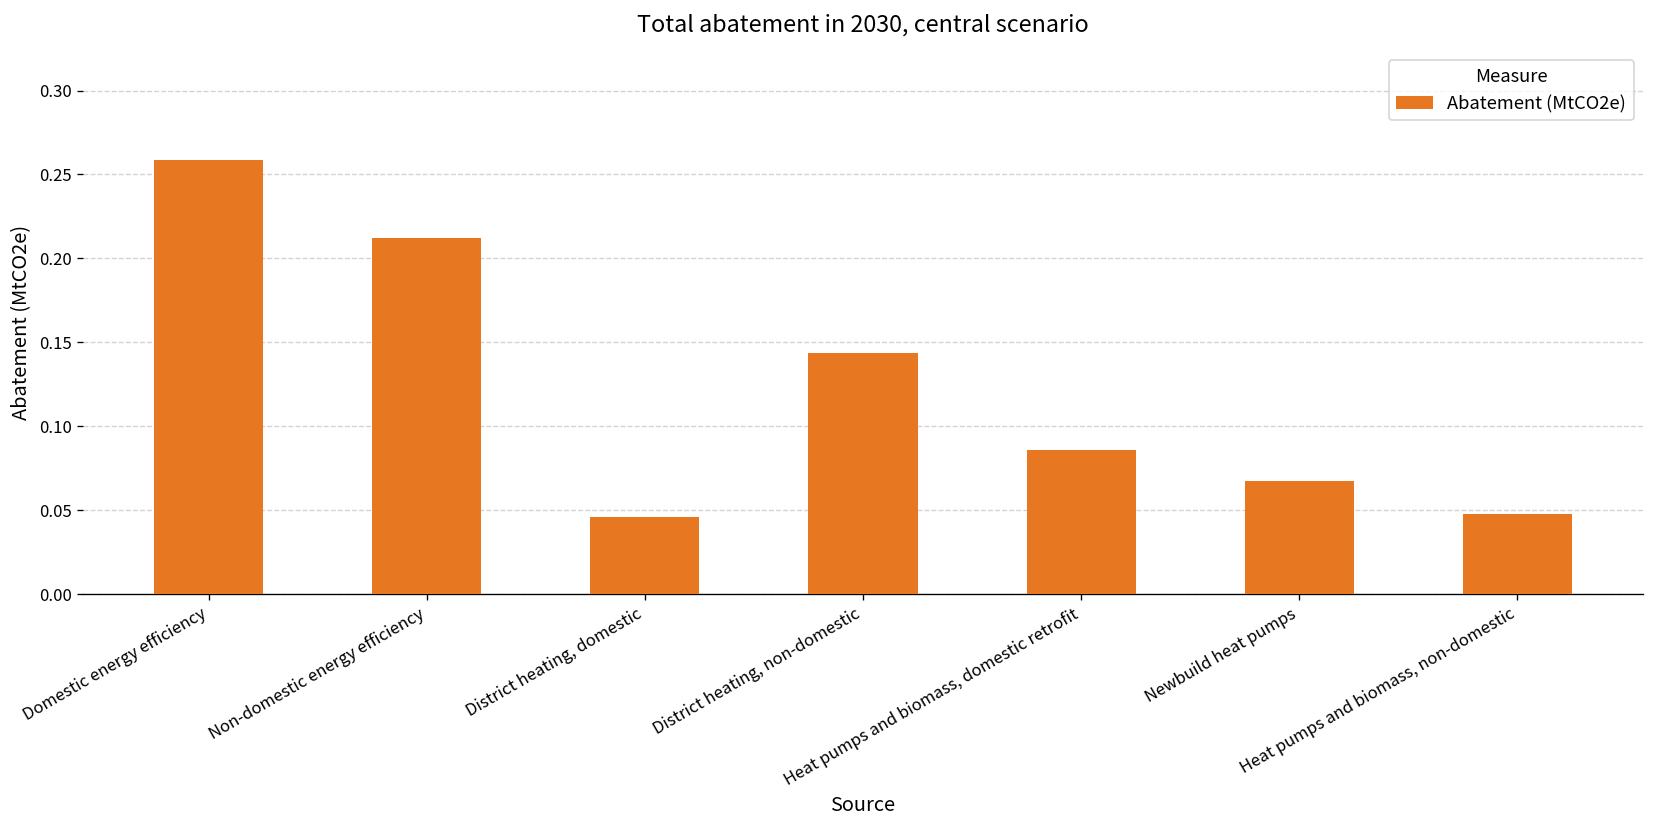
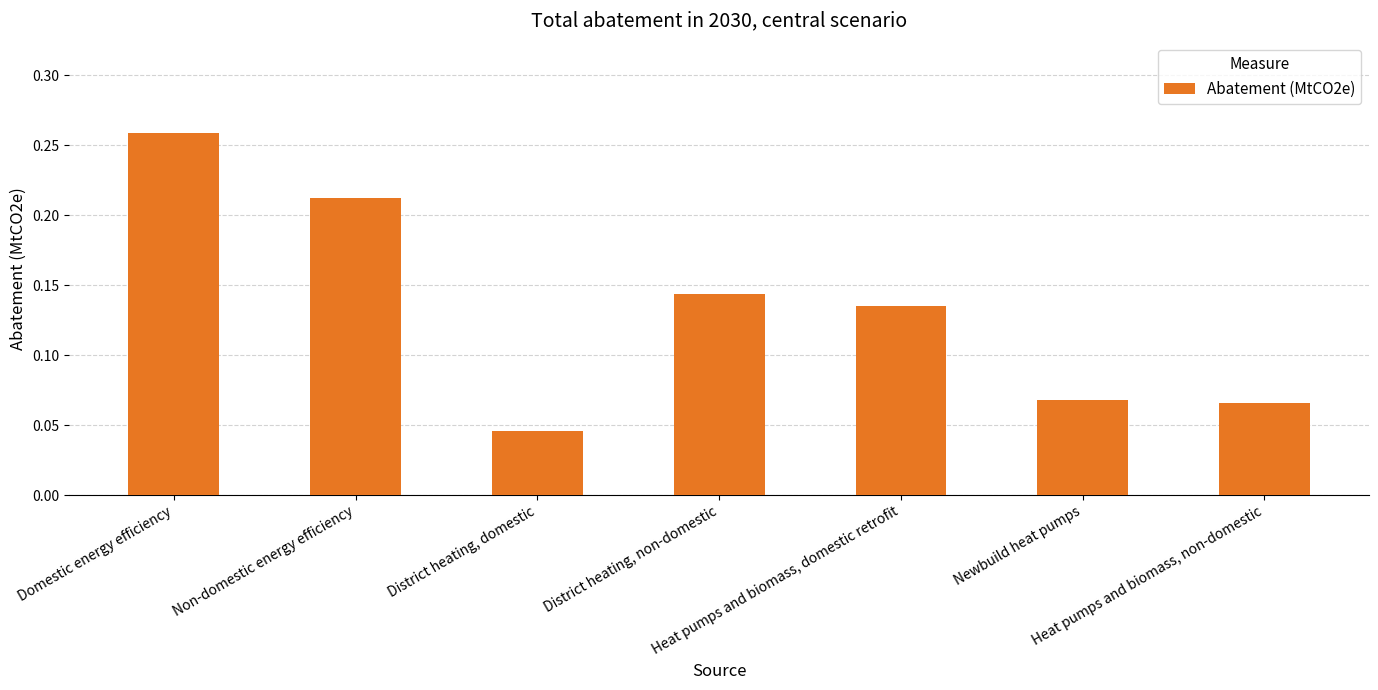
Heat pumps and biomass, domestic retrofit: 0.086 -> 0.135
Heat pumps and biomass, non-domestic: 0.048 -> 0.066
